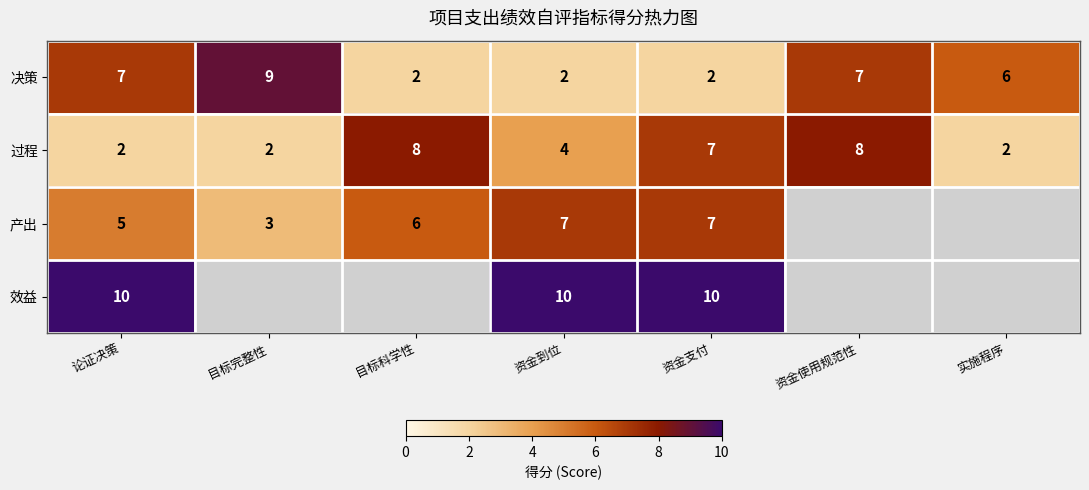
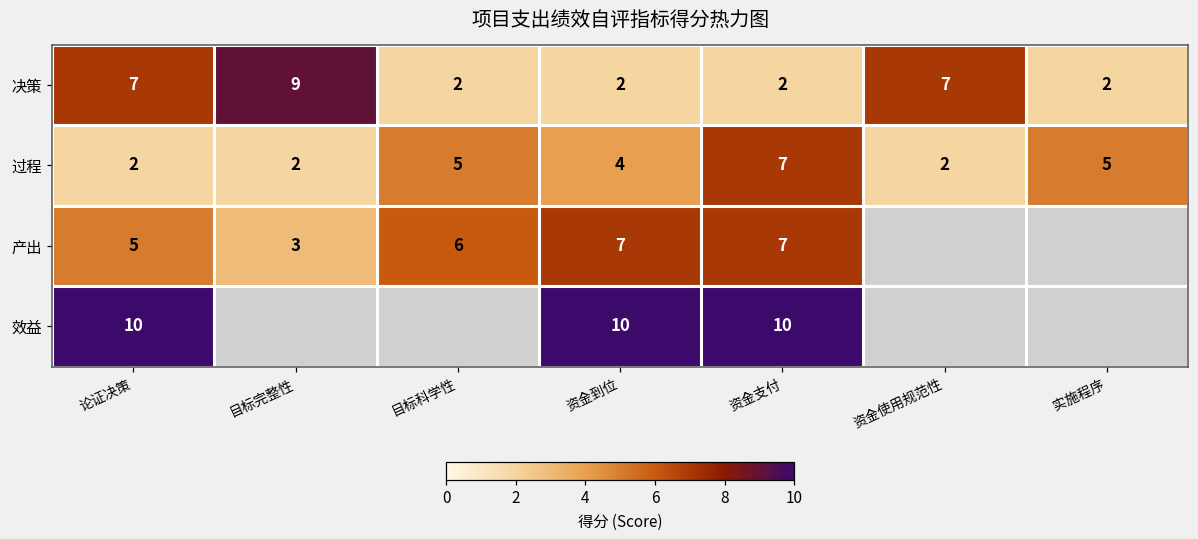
决策, 实施程序: 6 -> 2
过程, 目标科学性: 8 -> 5
过程, 资金使用规范性: 8 -> 2
过程, 实施程序: 2 -> 5
